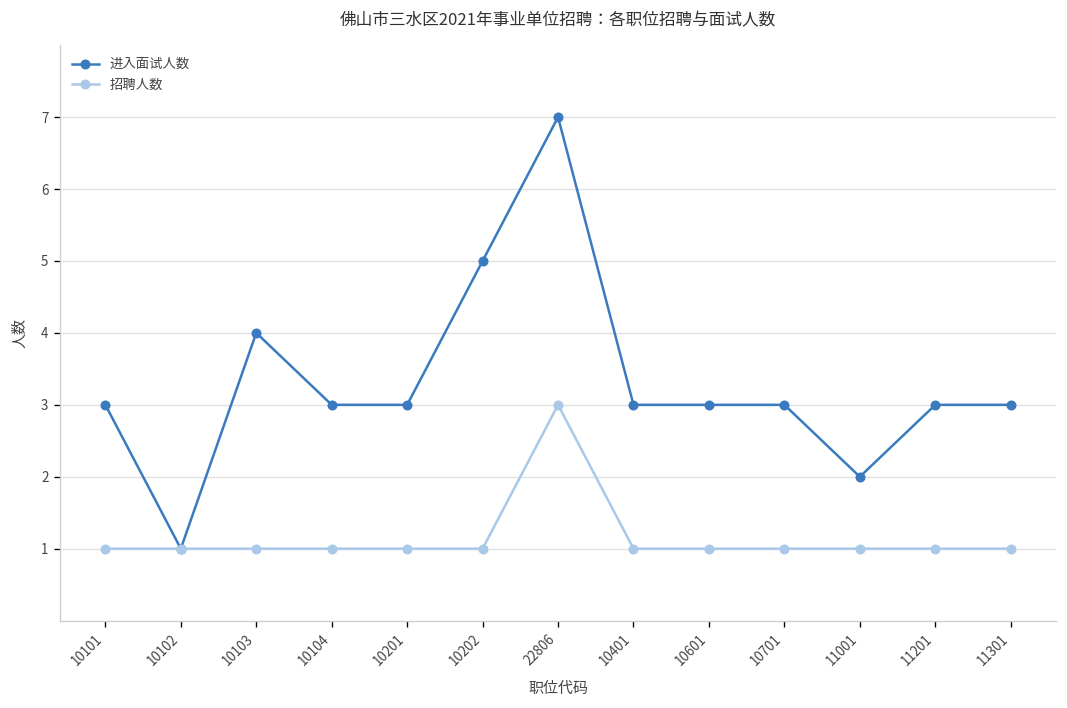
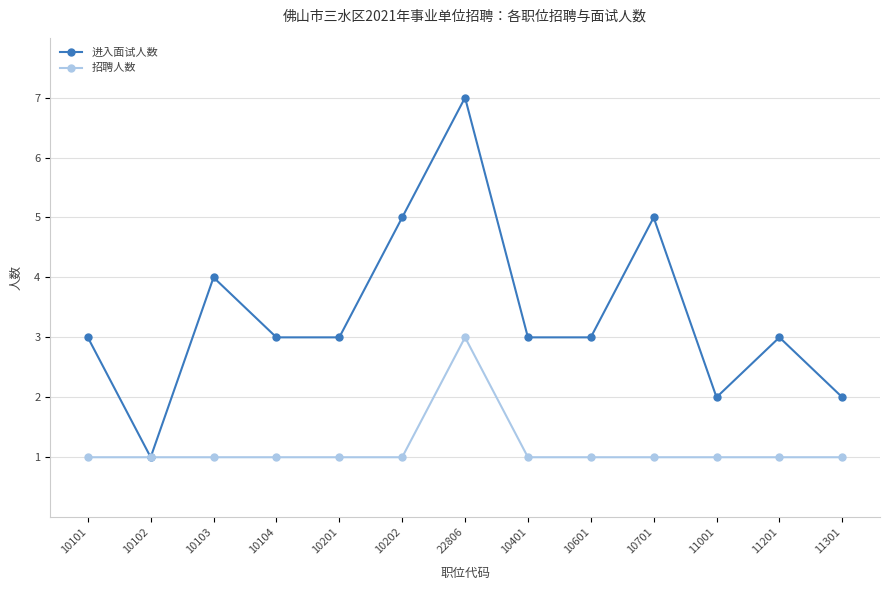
进入面试人数, 10701: 3 -> 5
进入面试人数, 11301: 3 -> 2
